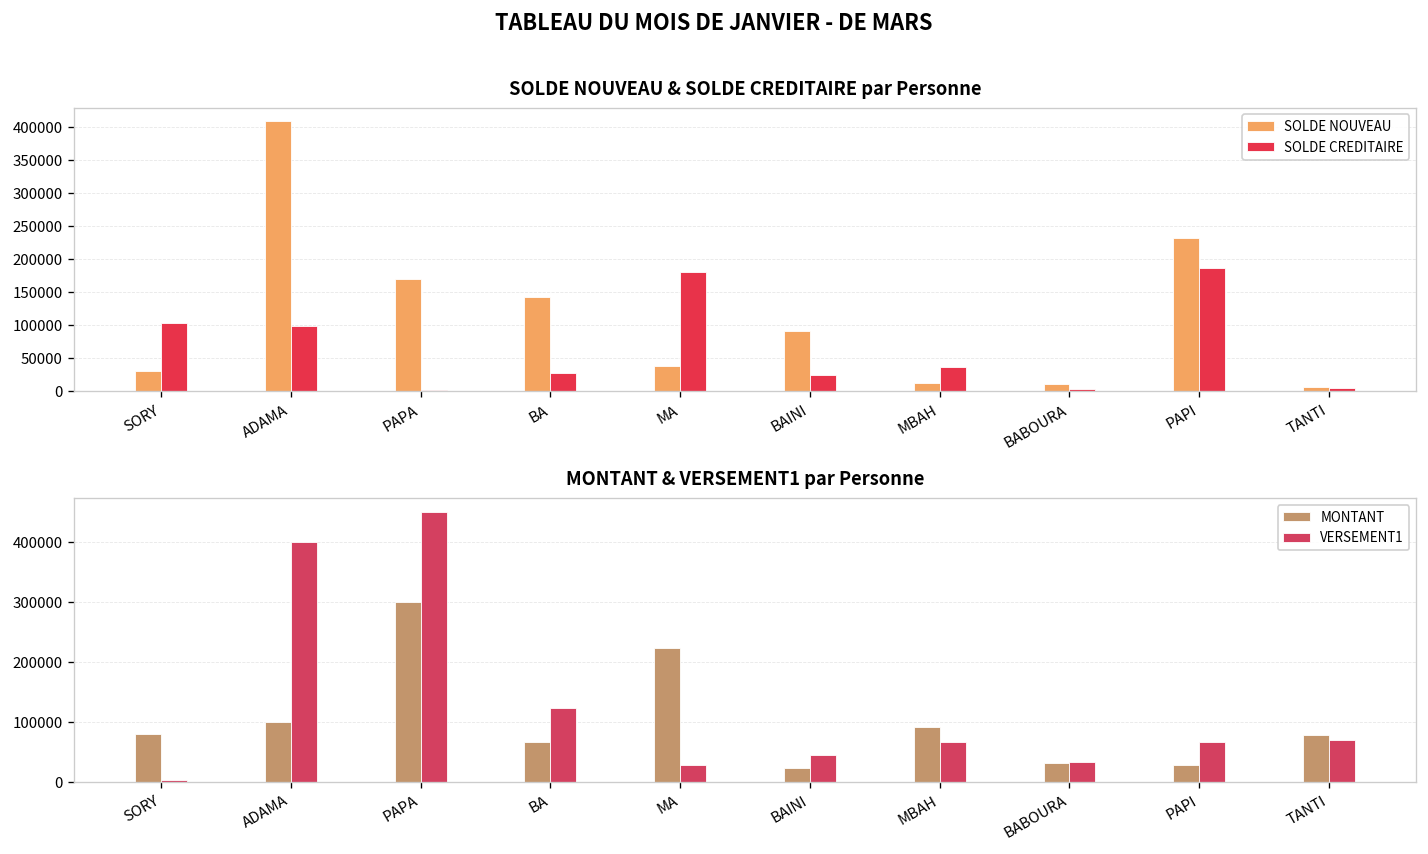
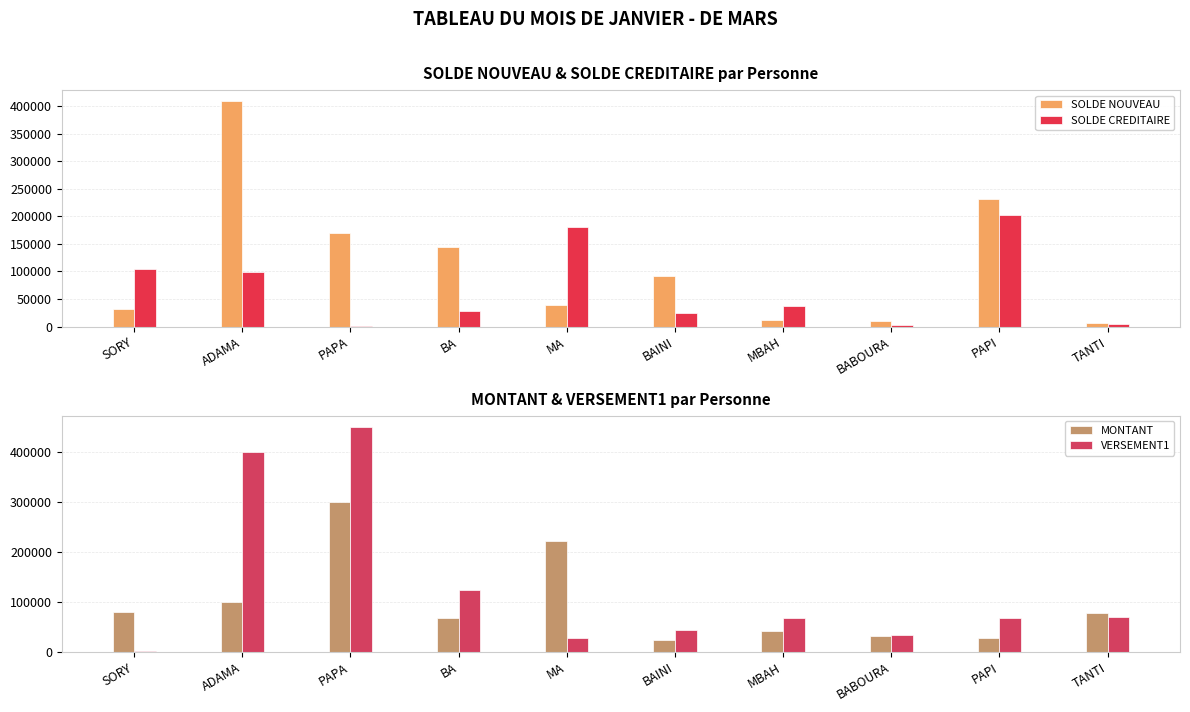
SOLDE NOUVEAU & SOLDE CREDITAIRE par Personne, SOLDE CREDITAIRE, PAPI: 190000 -> 200000
MONTANT & VERSEMENT1 par Personne, MONTANT, MBAH: 90000 -> 40000
